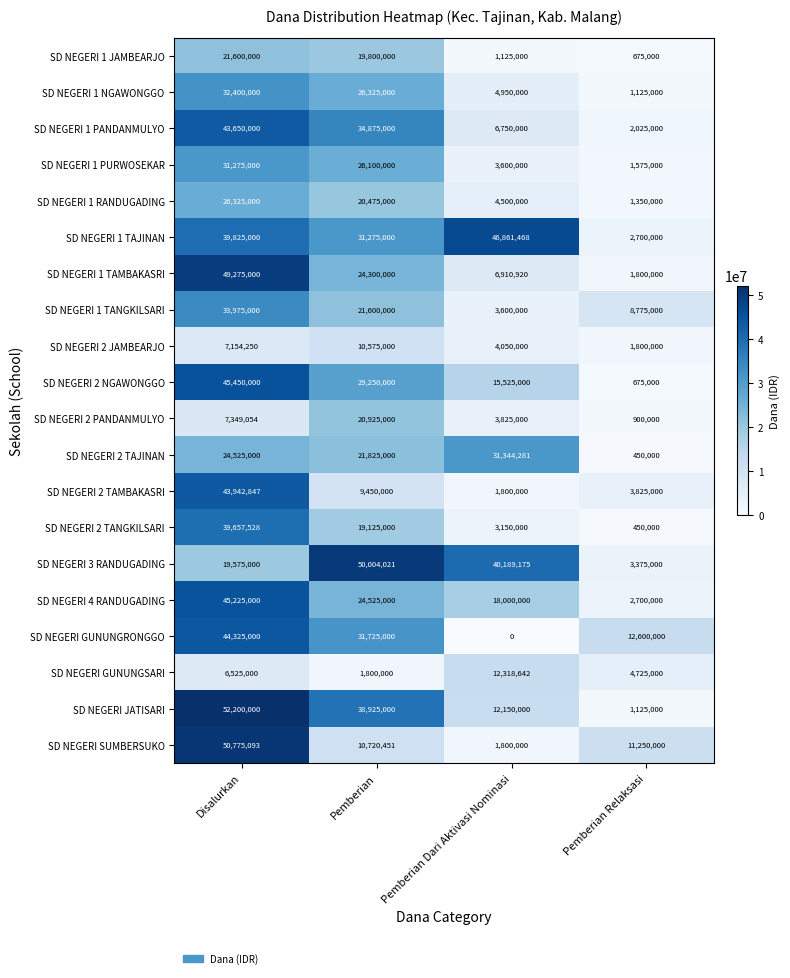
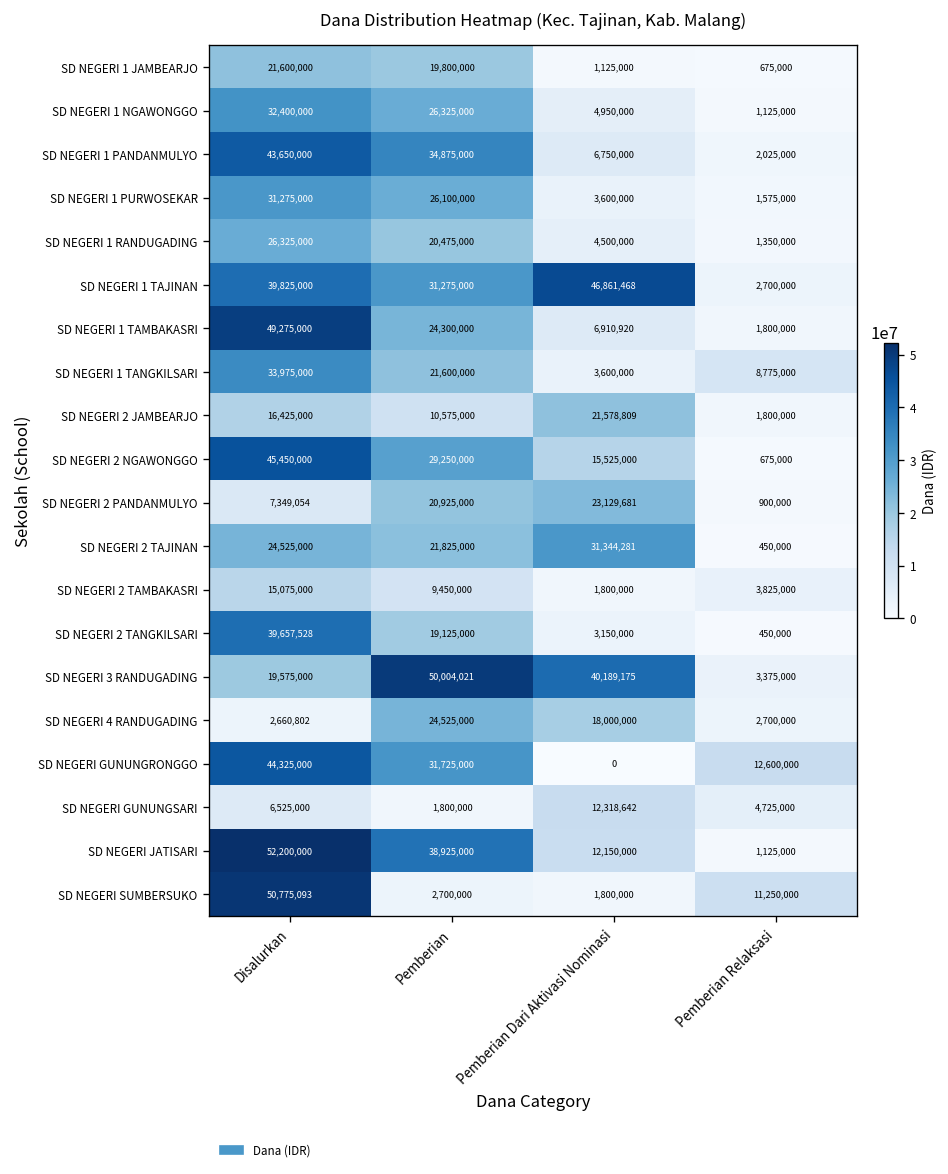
SD NEGERI 2 JAMBEARJO, Disalurkan: 7,154,250 -> 16,425,000
SD NEGERI 2 JAMBEARJO, Pemberian Dari Aktivasi Nominasi: 4,050,000 -> 21,578,809
SD NEGERI 2 PANDANMULYO, Pemberian Dari Aktivasi Nominasi: 3,825,000 -> 23,129,681
SD NEGERI 2 TAMBAKASRI, Disalurkan: 43,942,847 -> 15,075,000
SD NEGERI 4 RANDUGADING, Disalurkan: 45,225,000 -> 2,660,802
SD NEGERI SUMBERSUKO, Pemberian: 10,720,451 -> 2,700,000
